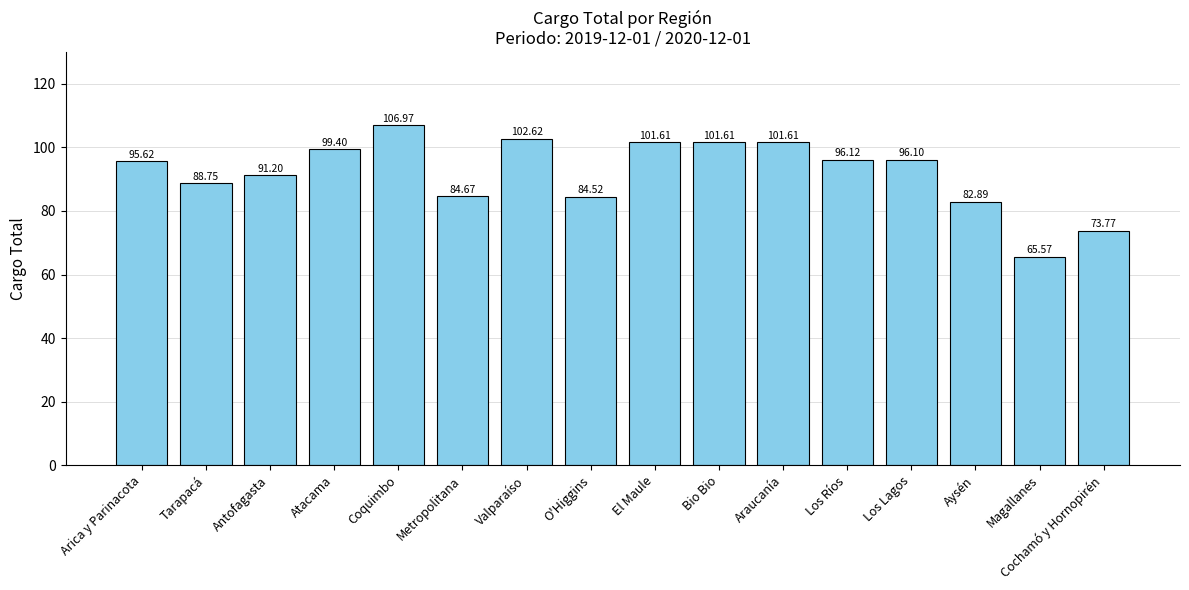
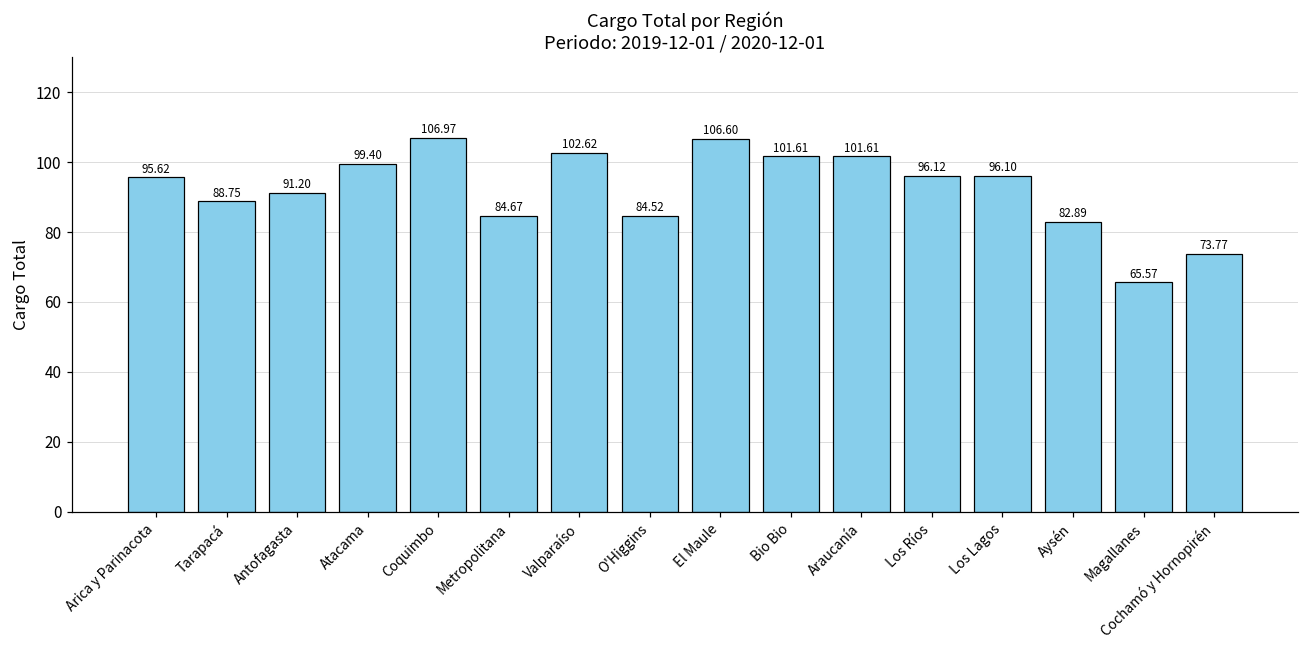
El Maule: 101.61 -> 106.60
